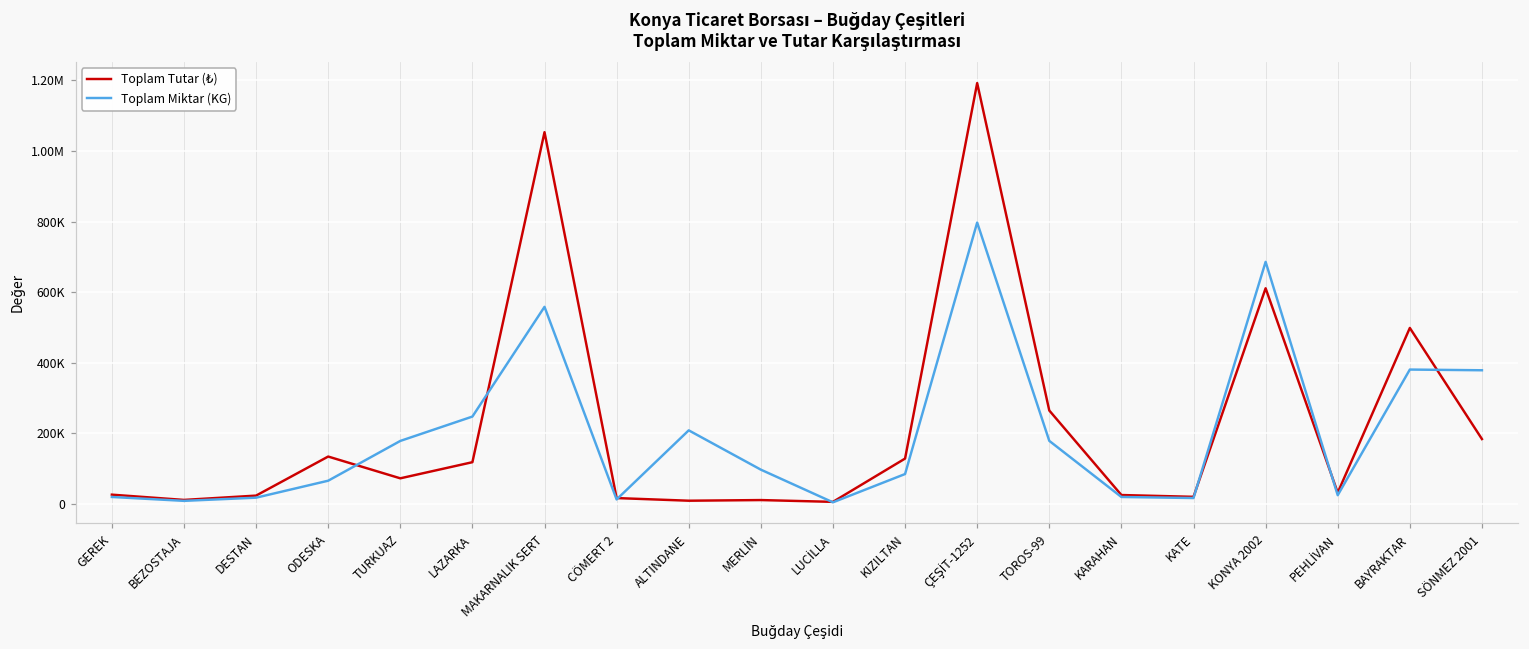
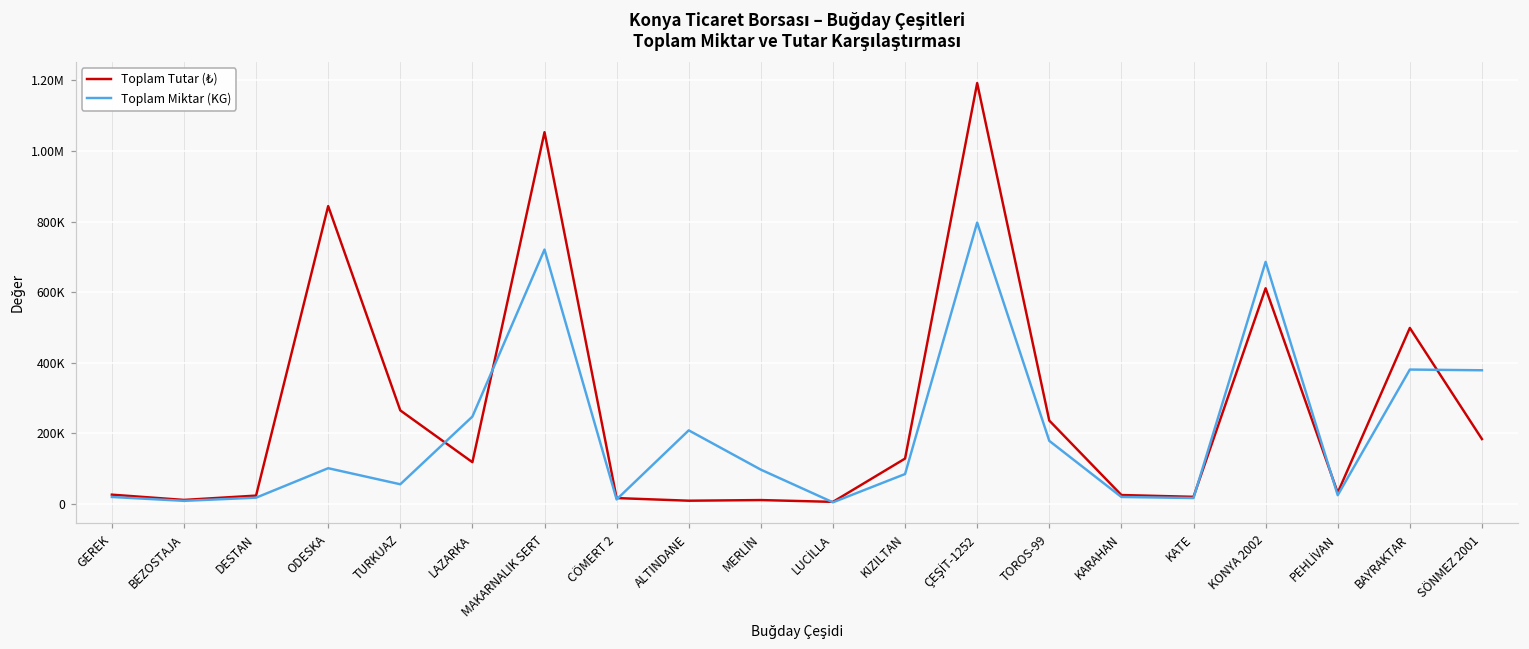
Toplam Tutar (₺), ODESKA: 130000 -> 840000
Toplam Miktar (KG), ODESKA: 70000 -> 100000
Toplam Tutar (₺), TURKUAZ: 70000 -> 270000
Toplam Miktar (KG), TURKUAZ: 180000 -> 60000
Toplam Miktar (KG), MAKARNALIK SERT: 560000 -> 720000
Toplam Tutar (₺), TOROS-99: 270000 -> 240000
